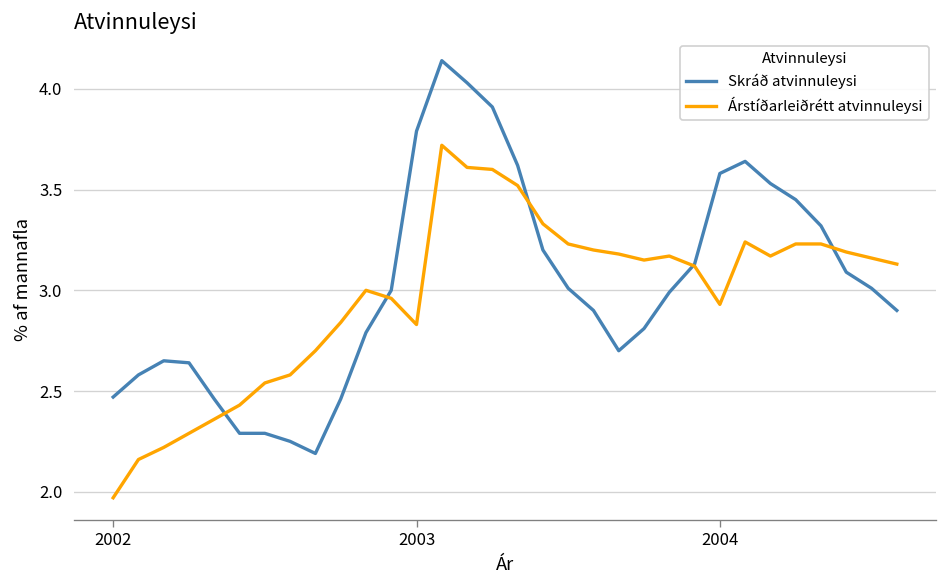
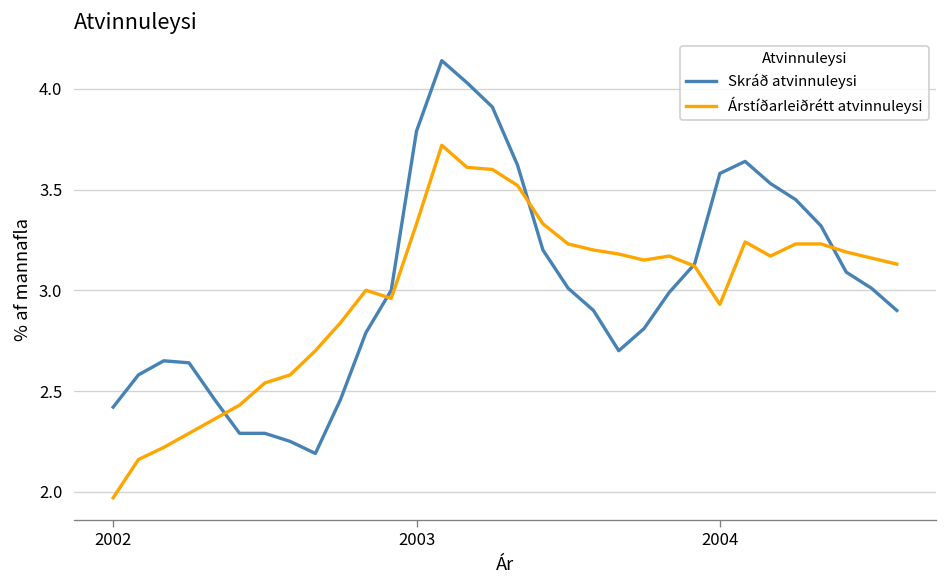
Skráð atvinnuleysi, 2002: 2.47 -> 2.42
Árstíðarleiðrétt atvinnuleysi, 2003: 2.83 -> 3.33
